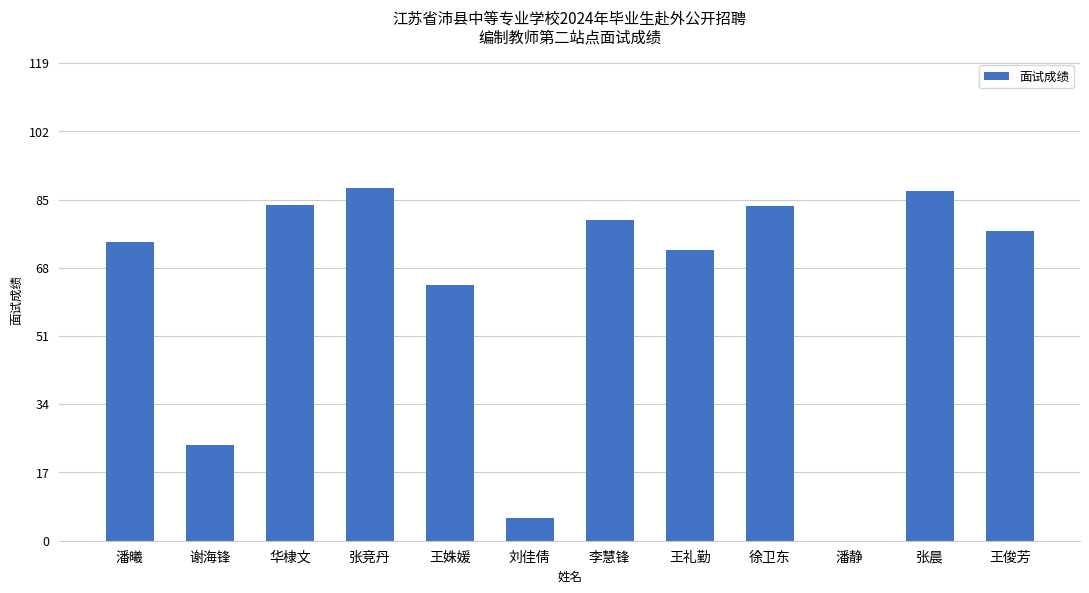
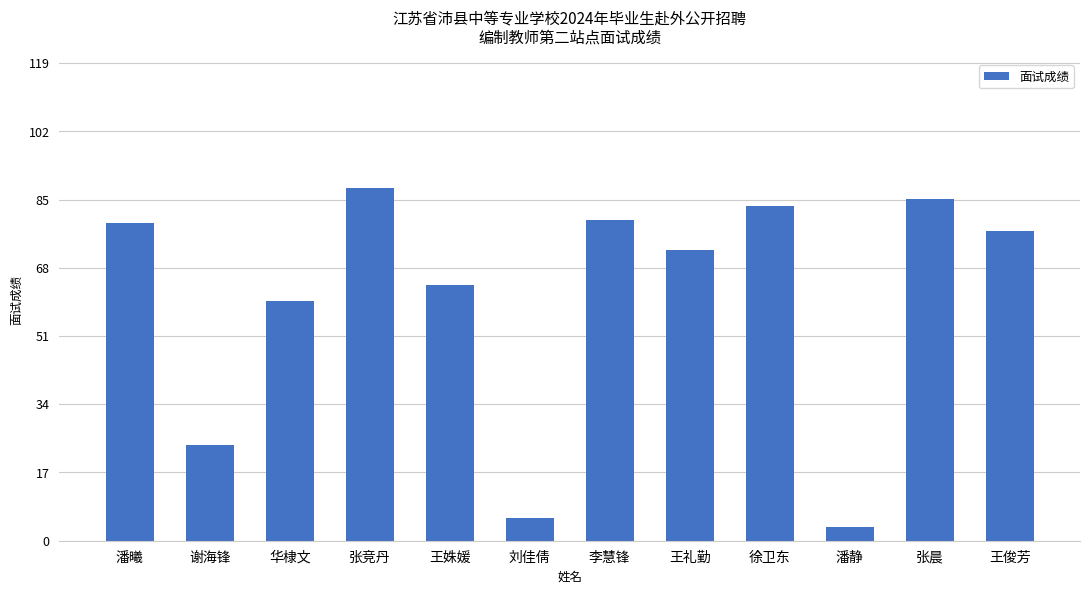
潘曦: 74 -> 79
华棣文: 84 -> 60
潘静: 0 -> 4
张晨: 87 -> 85
